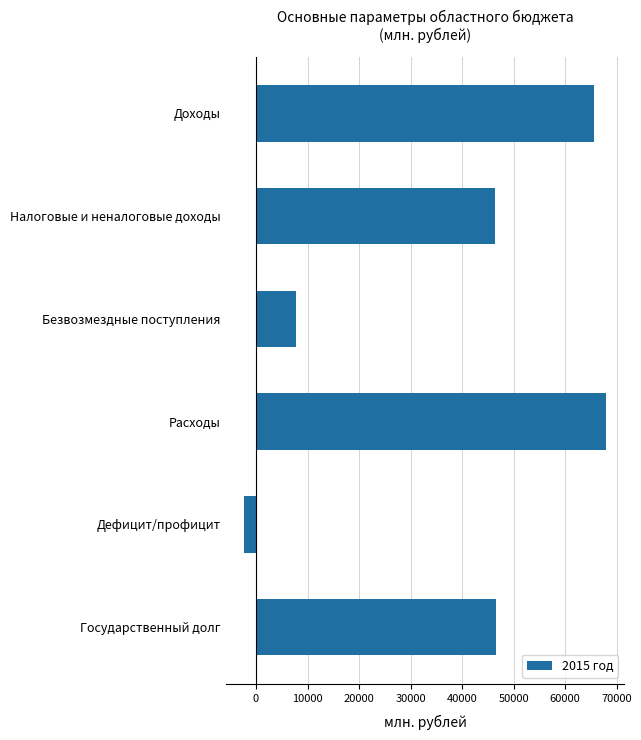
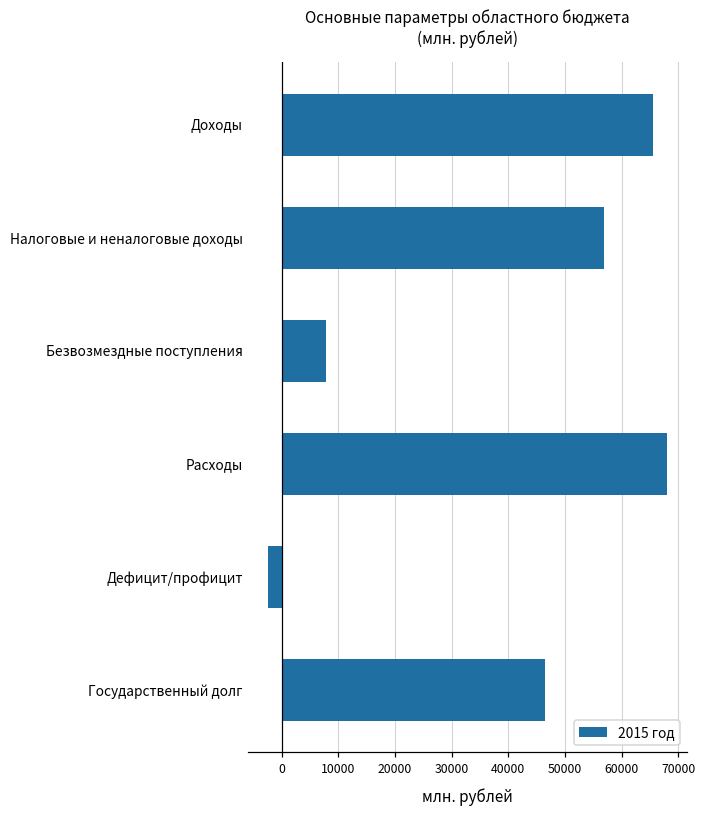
Налоговые и неналоговые доходы: 46000 -> 57000
